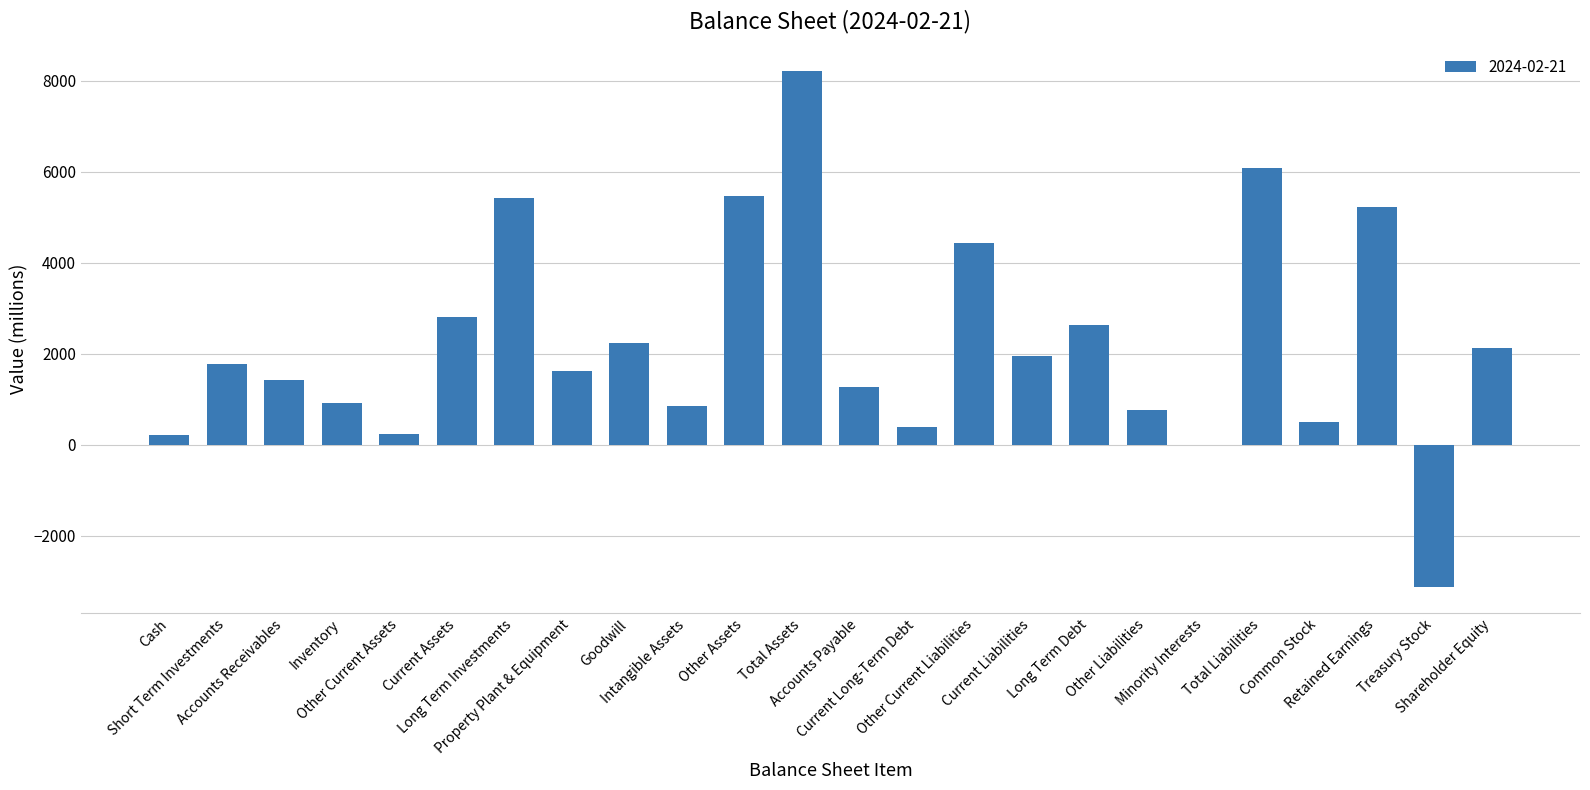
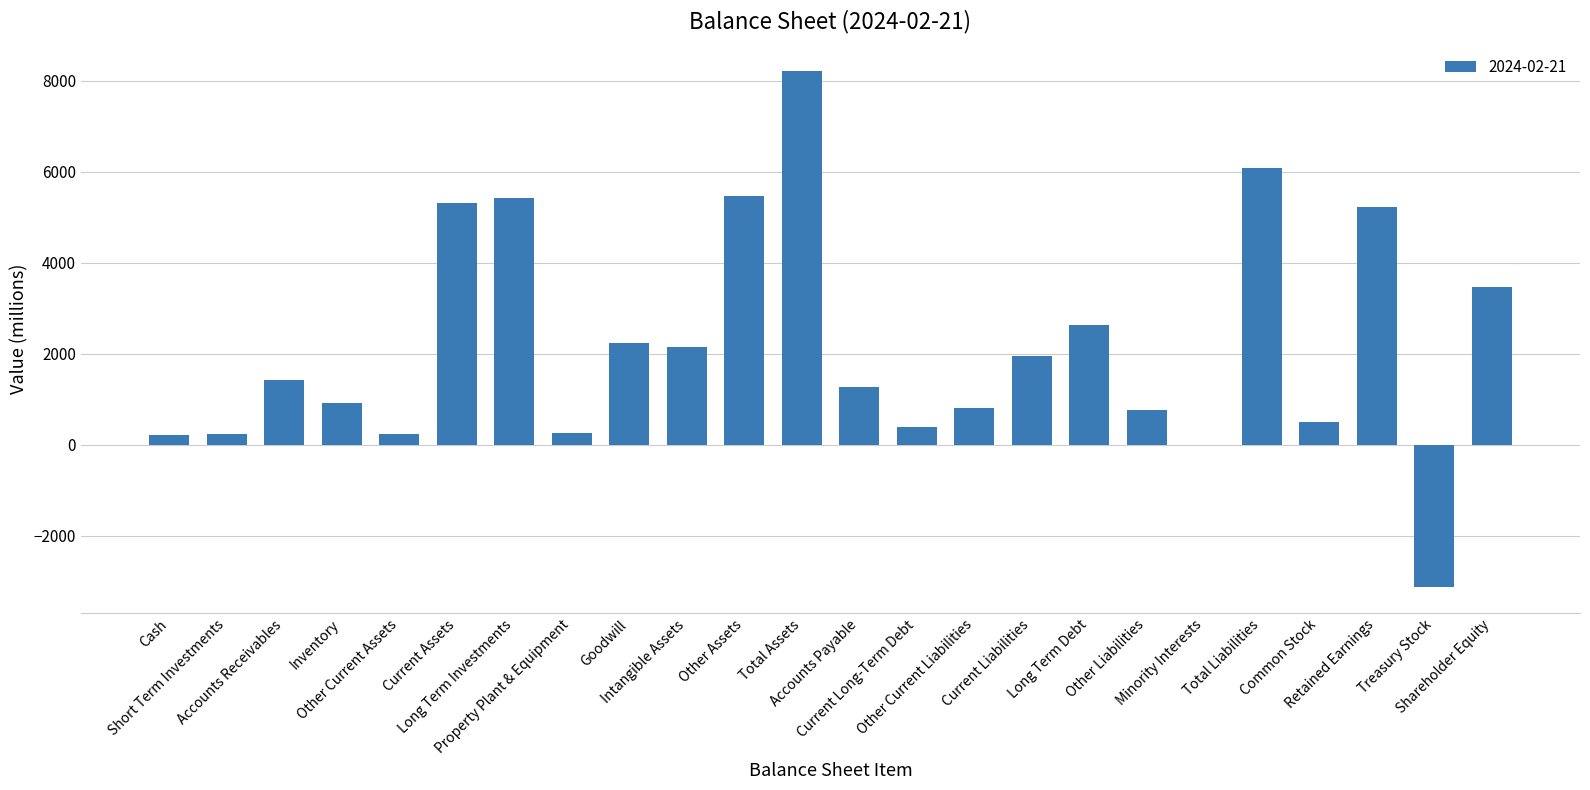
Short Term Investments: 1800 -> 200
Current Assets: 2800 -> 5300
Property Plant & Equipment: 1600 -> 300
Intangible Assets: 800 -> 2200
Other Current Liabilities: 4400 -> 800
Shareholder Equity: 2100 -> 3500
